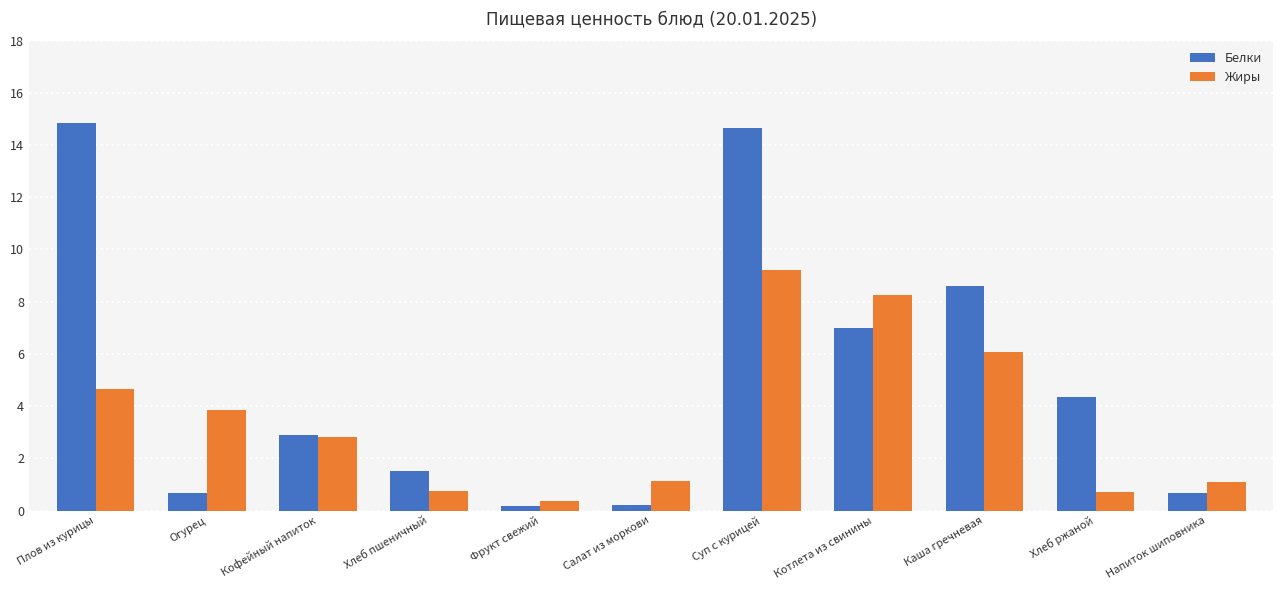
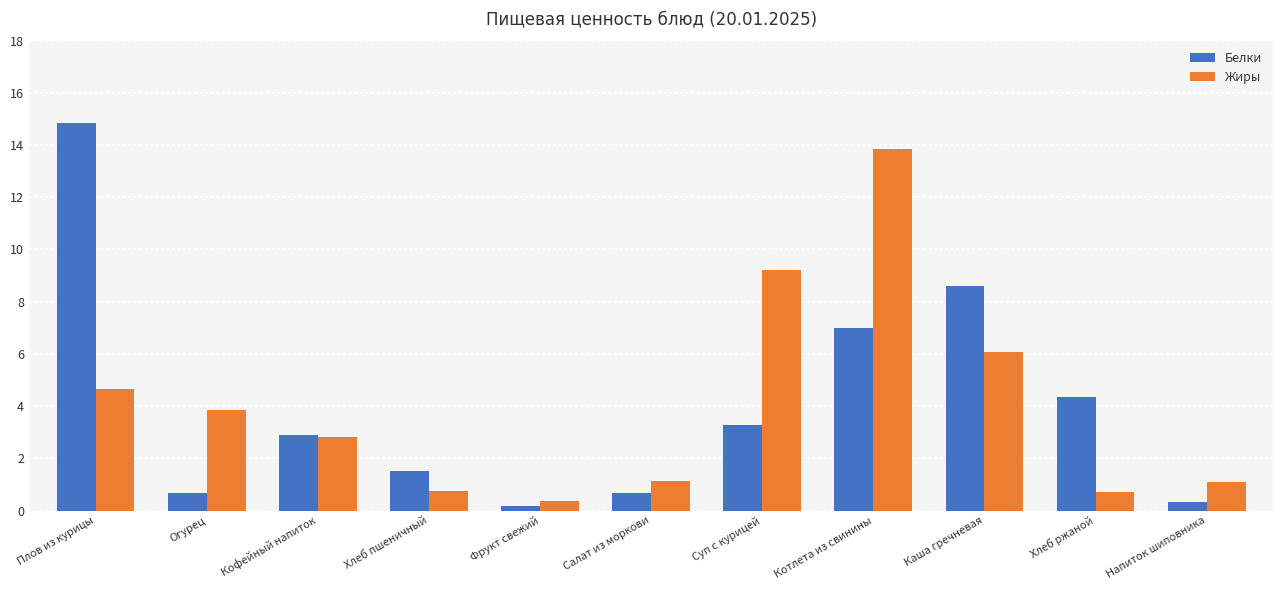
Белки, Салат из моркови: 0.2 -> 0.7
Белки, Суп с курицей: 14.7 -> 3.3
Жиры, Котлета из свинины: 8.3 -> 13.9
Белки, Напиток шиповника: 0.7 -> 0.3
